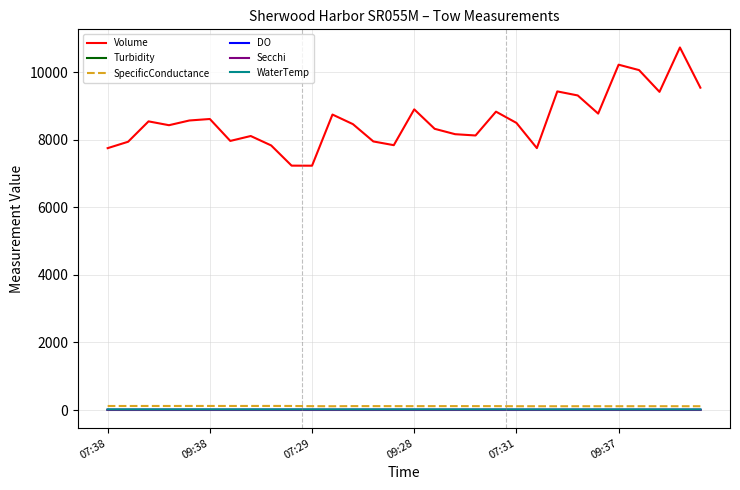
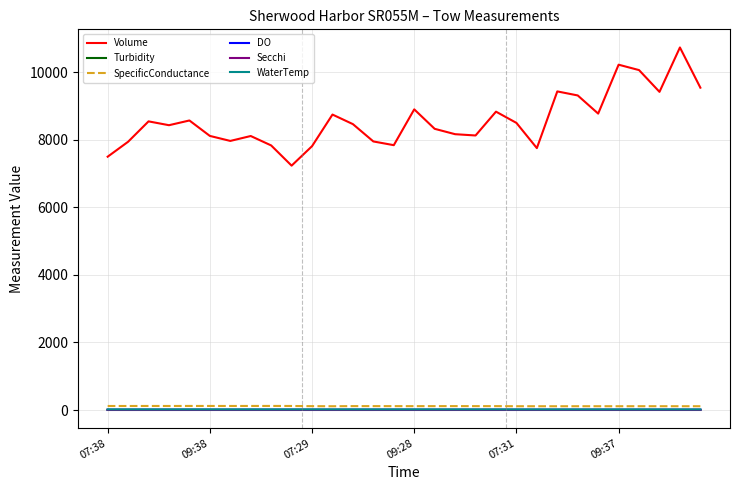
Volume, 07:38: 7700 -> 7500
Volume, 09:38: 8600 -> 8100
Volume, 07:29: 7200 -> 7800
